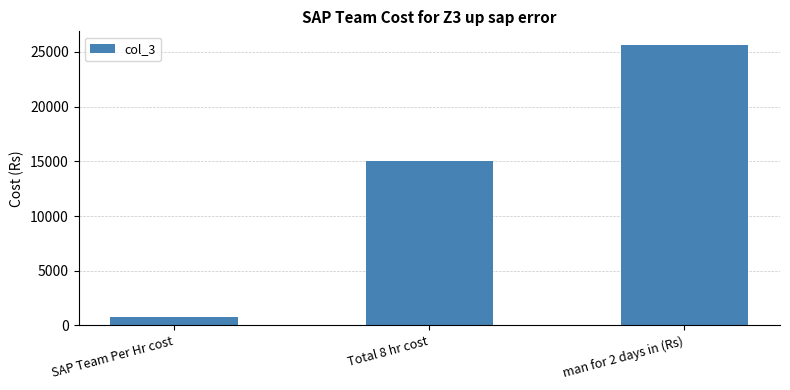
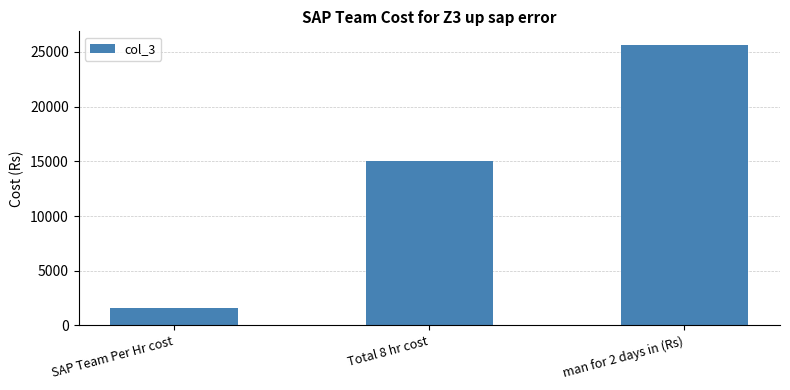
SAP Team Per Hr cost: 800 -> 1600
